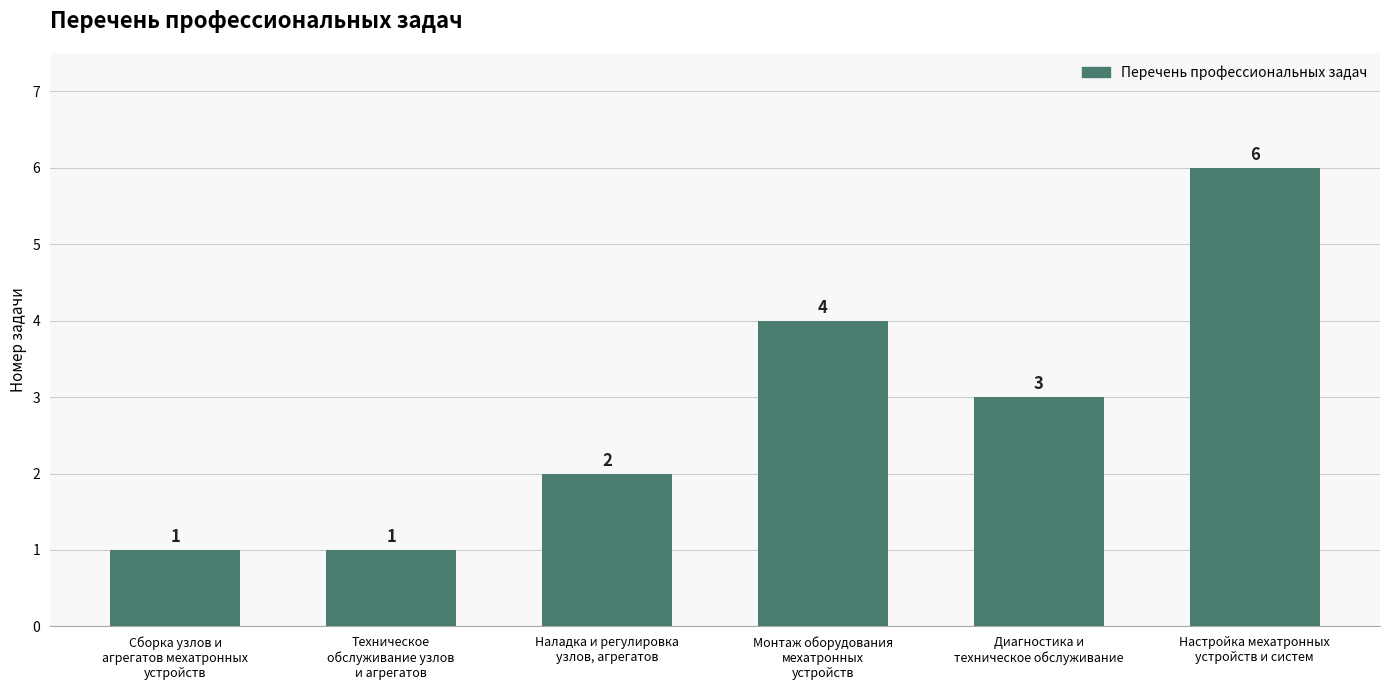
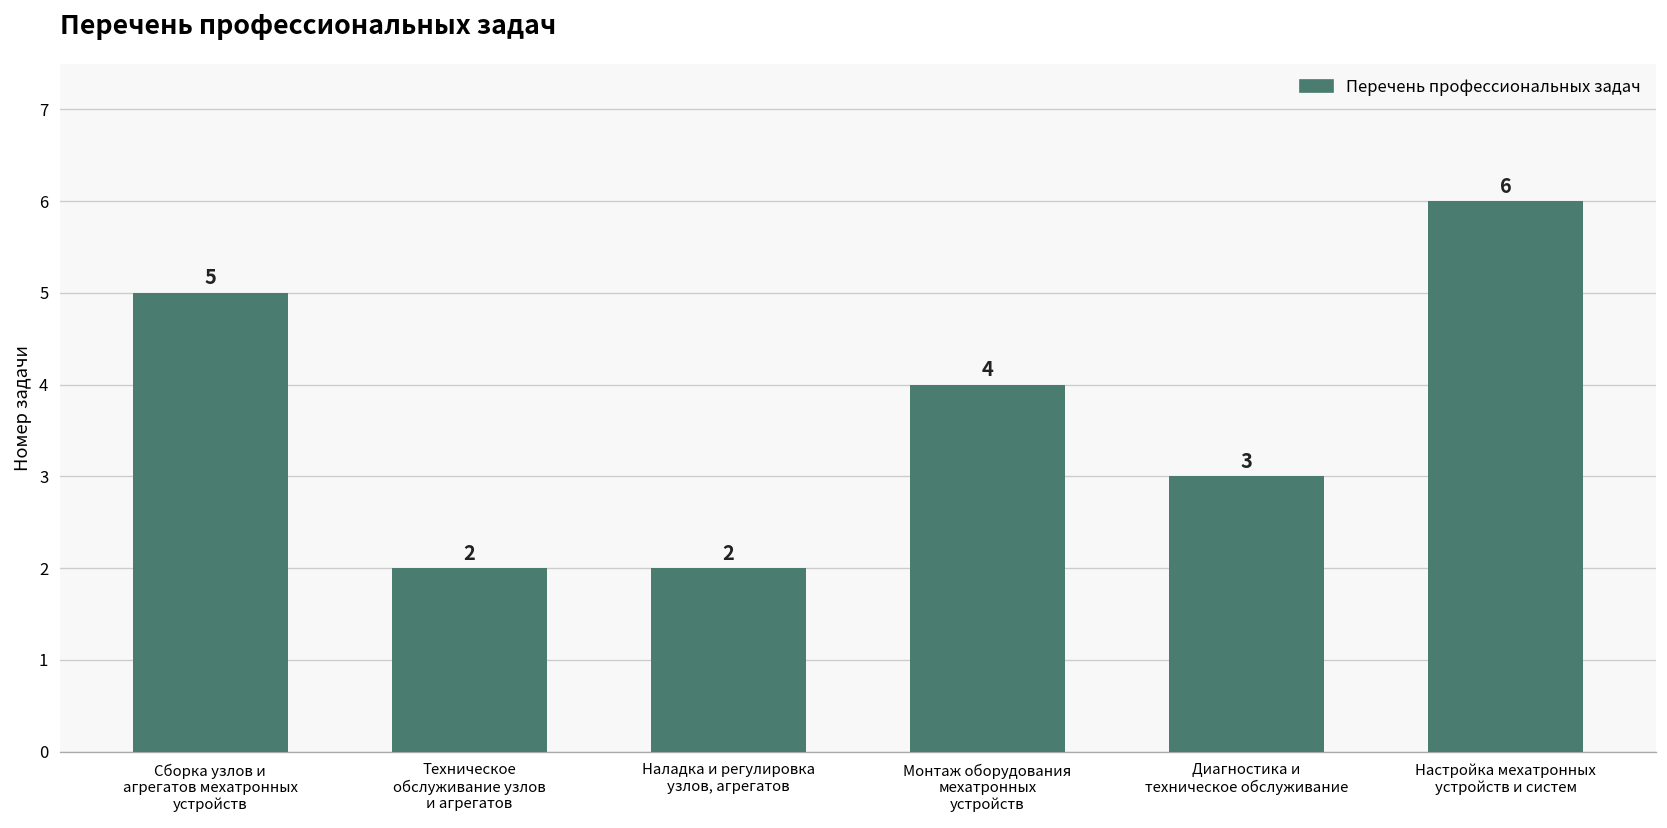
Сборка узлов и агрегатов мехатронных устройств: 1 -> 5
Техническое обслуживание узлов и агрегатов: 1 -> 2
